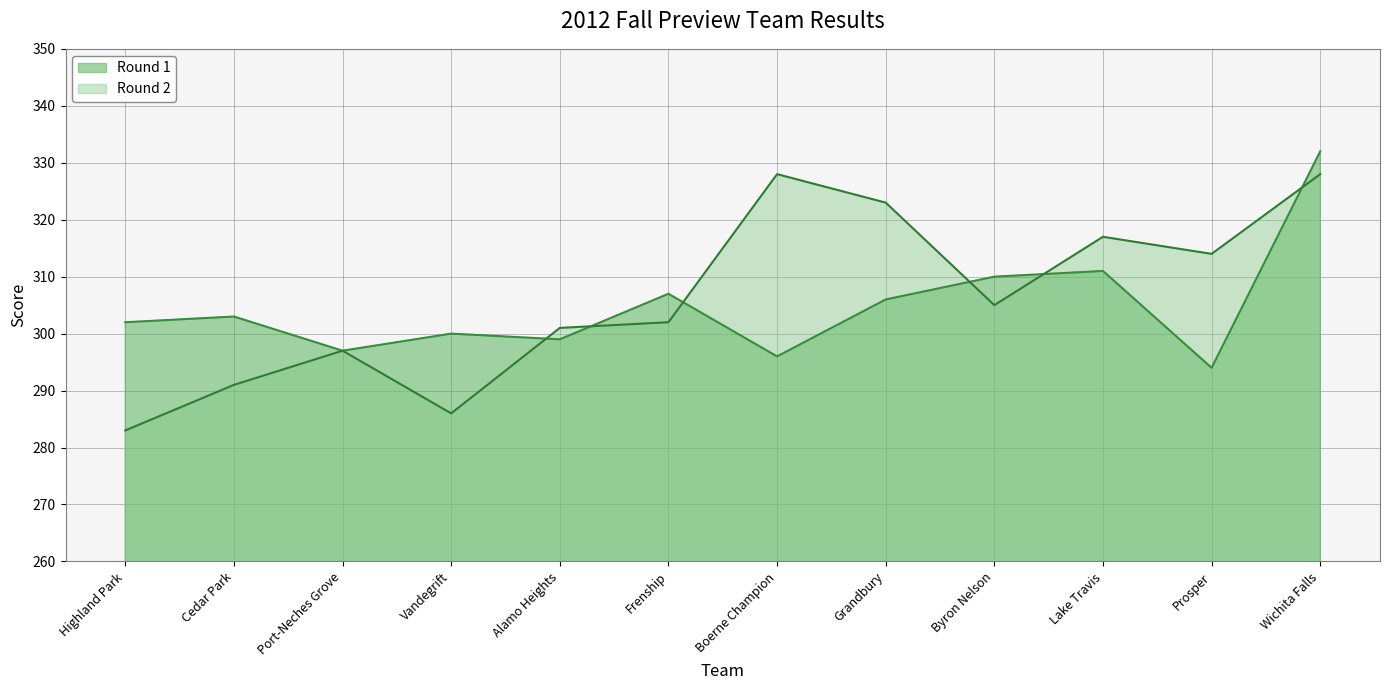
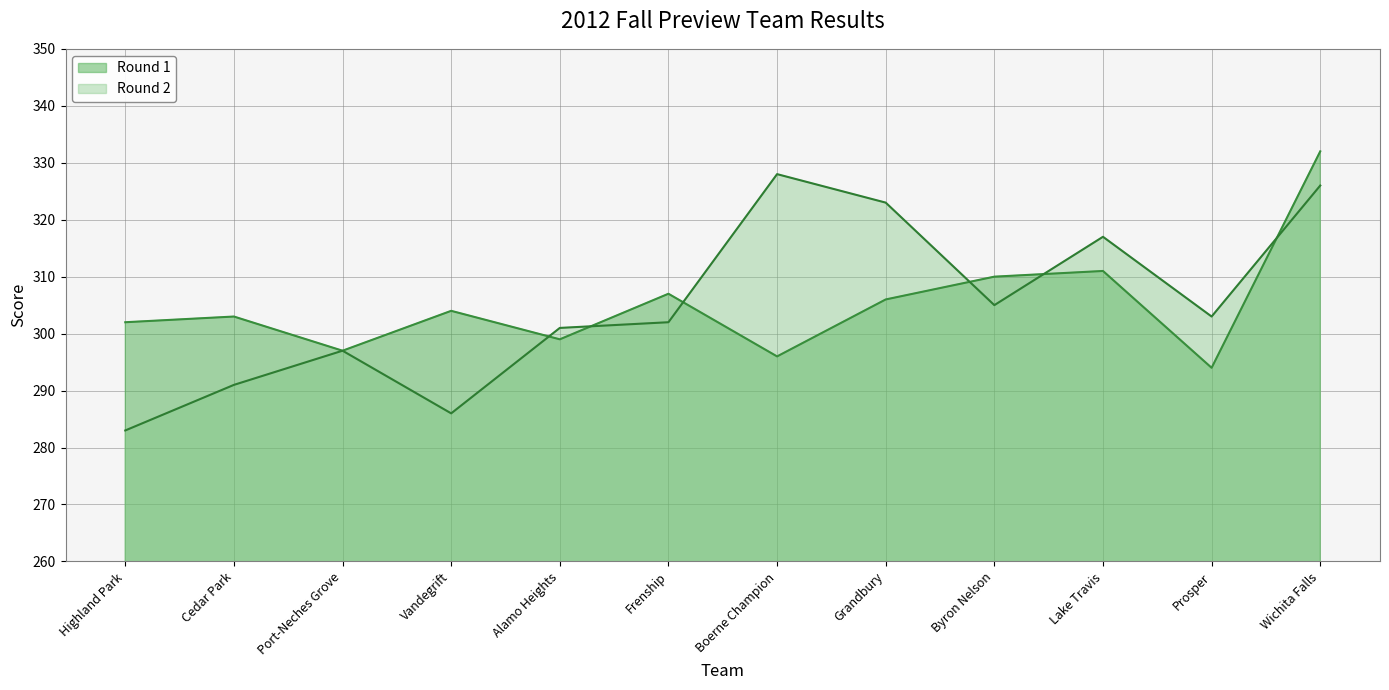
Round 1, Vandegrift: 300 -> 304
Round 2, Prosper: 314 -> 303
Round 2, Wichita Falls: 328 -> 326
